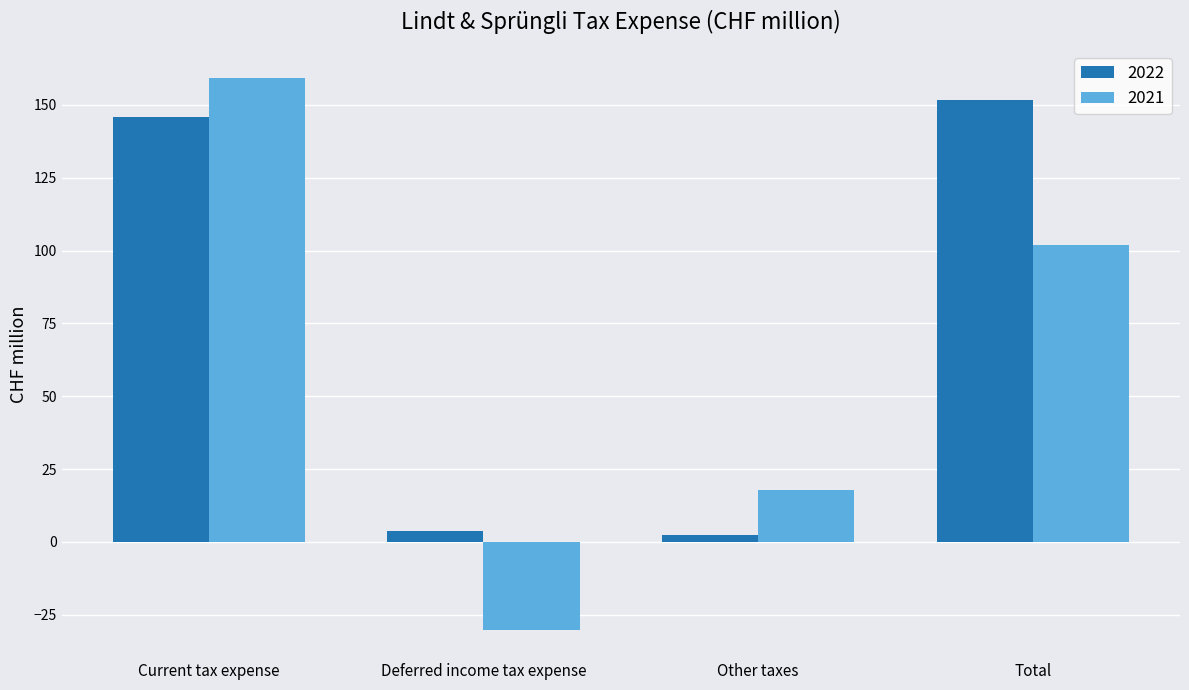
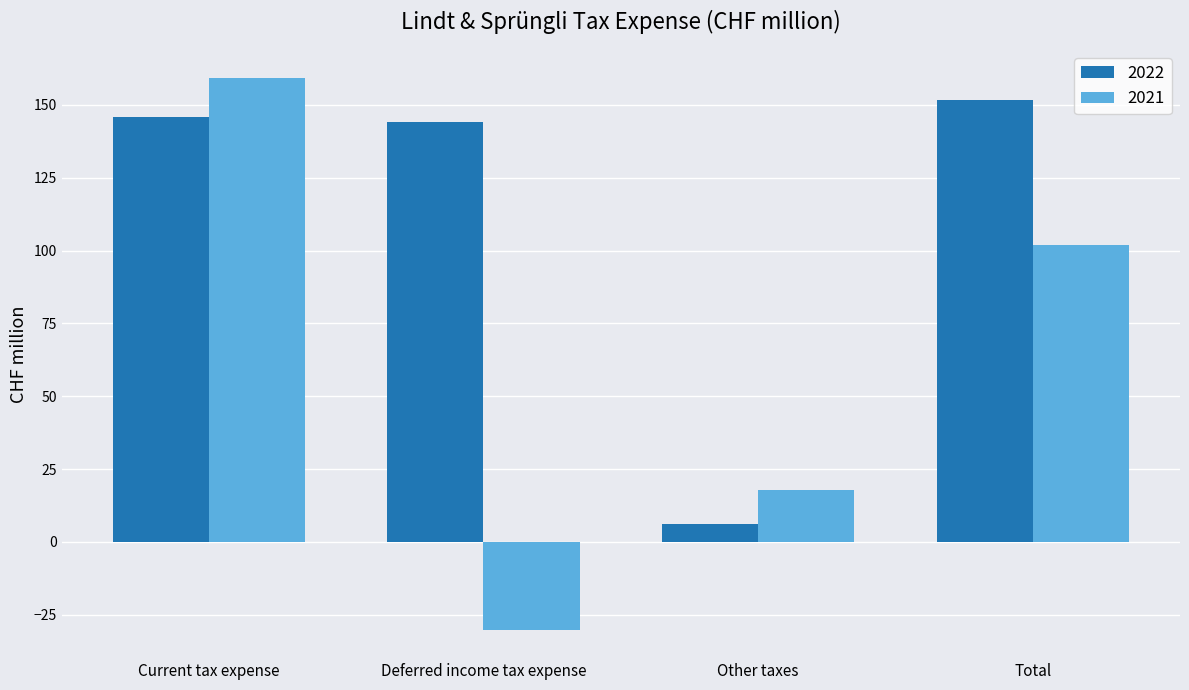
2022, Deferred income tax expense: 4 -> 144
2022, Other taxes: 2 -> 6
